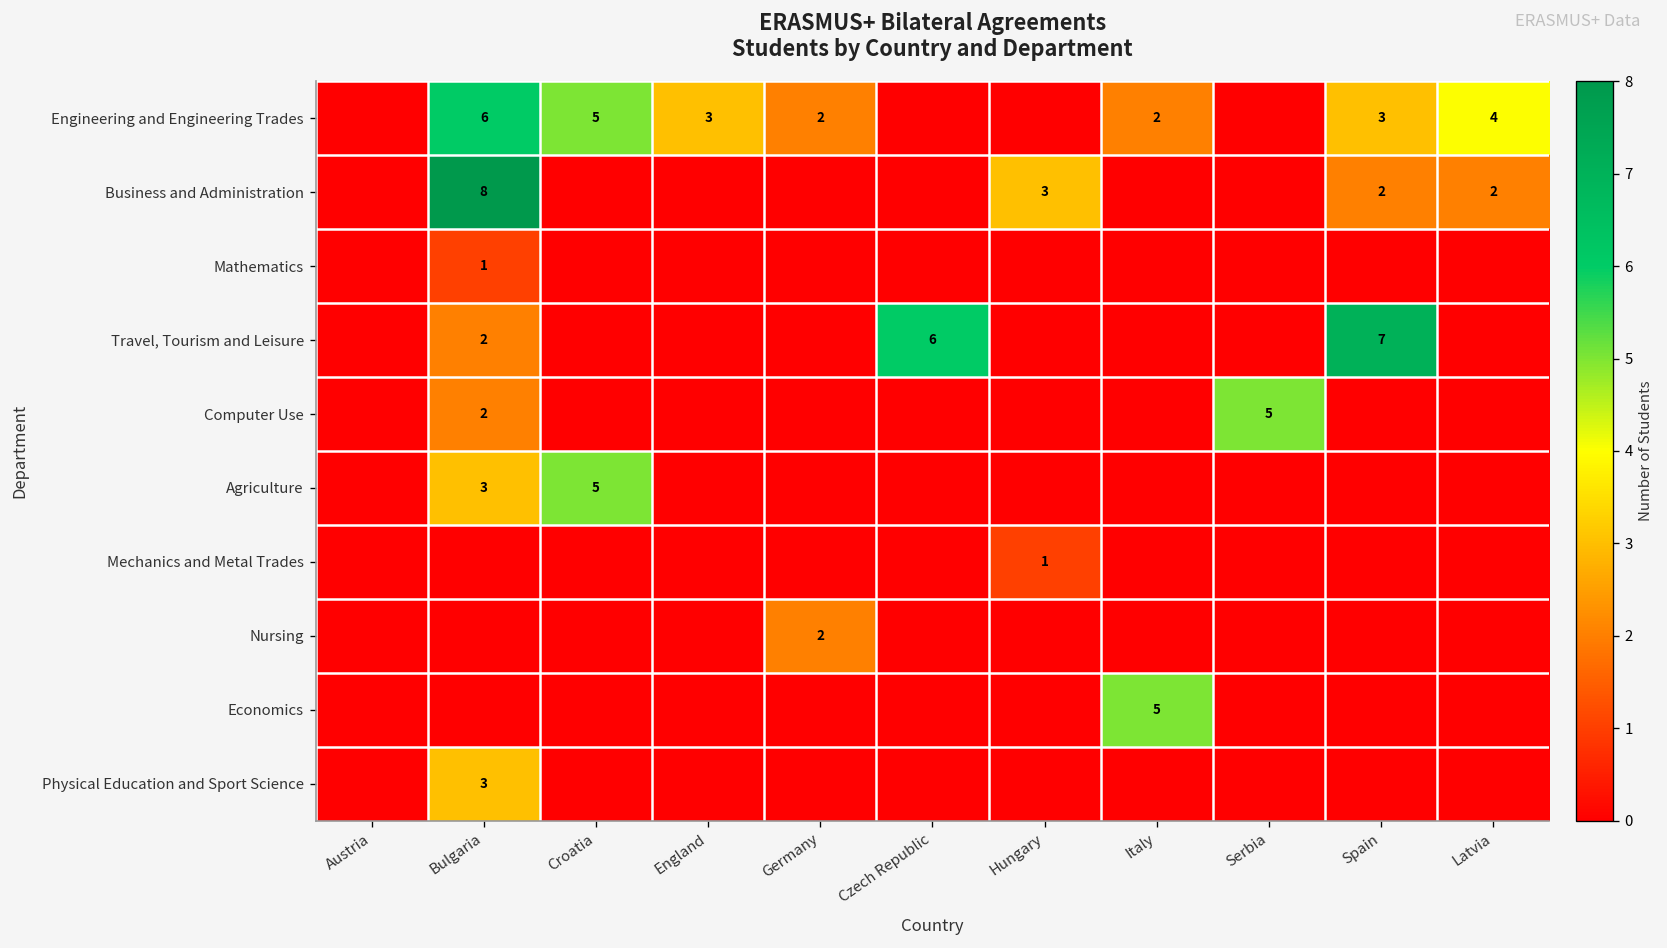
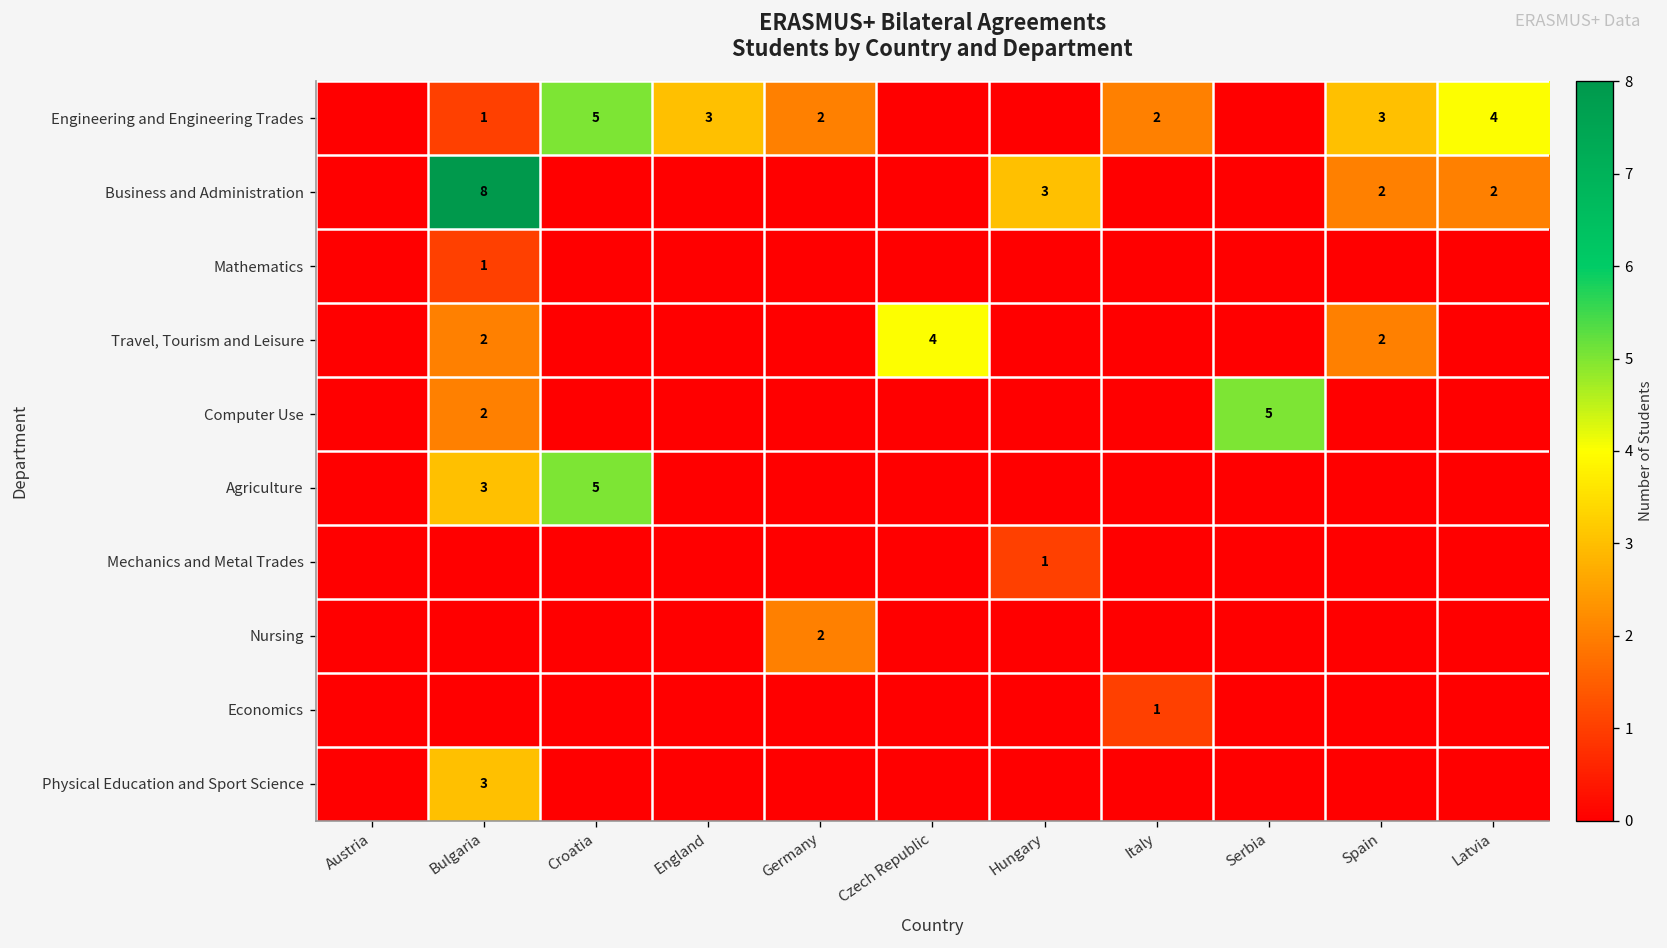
Engineering and Engineering Trades, Bulgaria: 6 -> 1
Travel, Tourism and Leisure, Czech Republic: 6 -> 4
Travel, Tourism and Leisure, Spain: 7 -> 2
Economics, Italy: 5 -> 1
